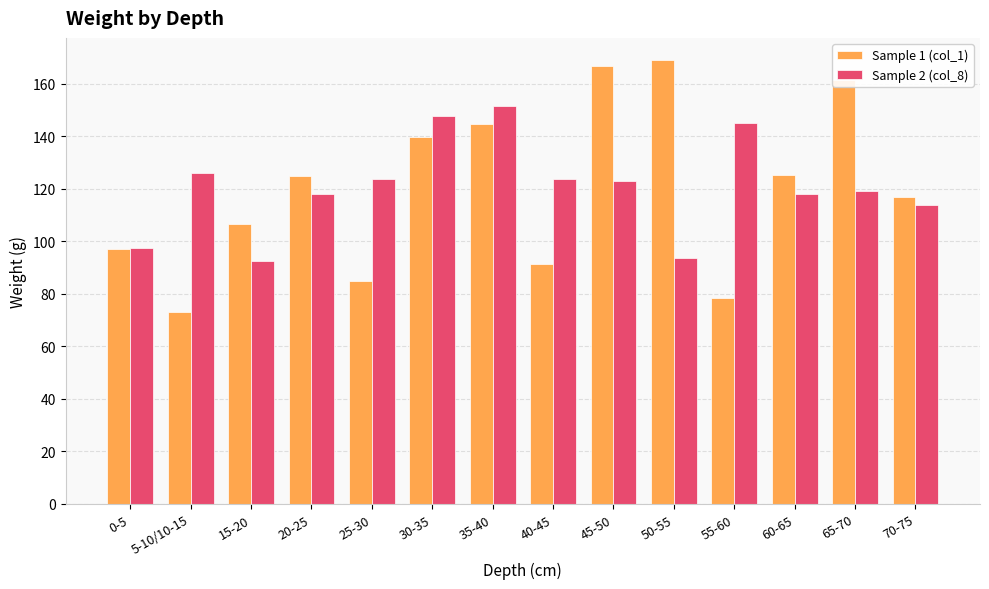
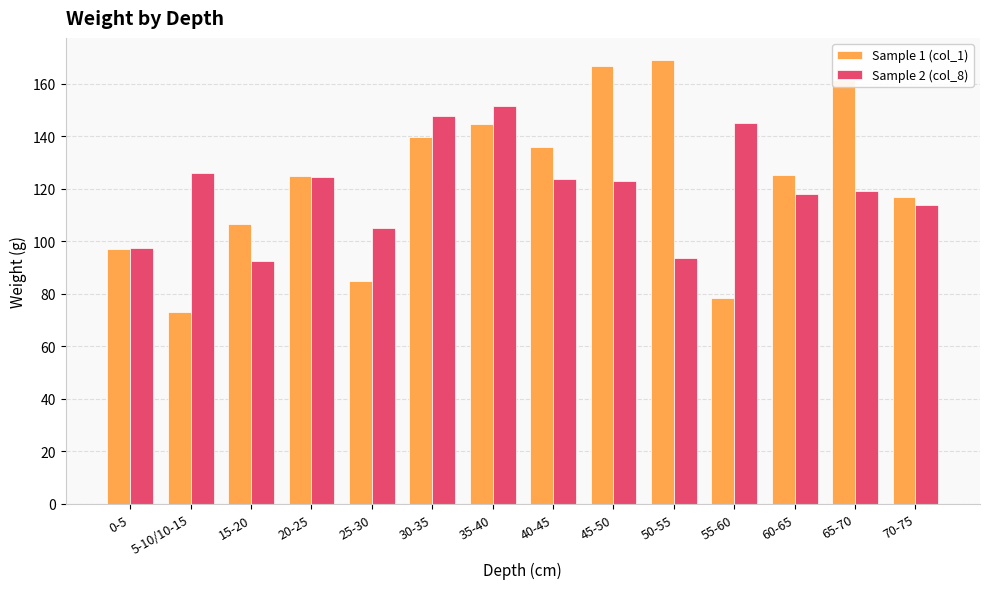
Sample 2 (col_8), 20-25: 118 -> 124
Sample 2 (col_8), 25-30: 124 -> 105
Sample 1 (col_1), 40-45: 91 -> 136
